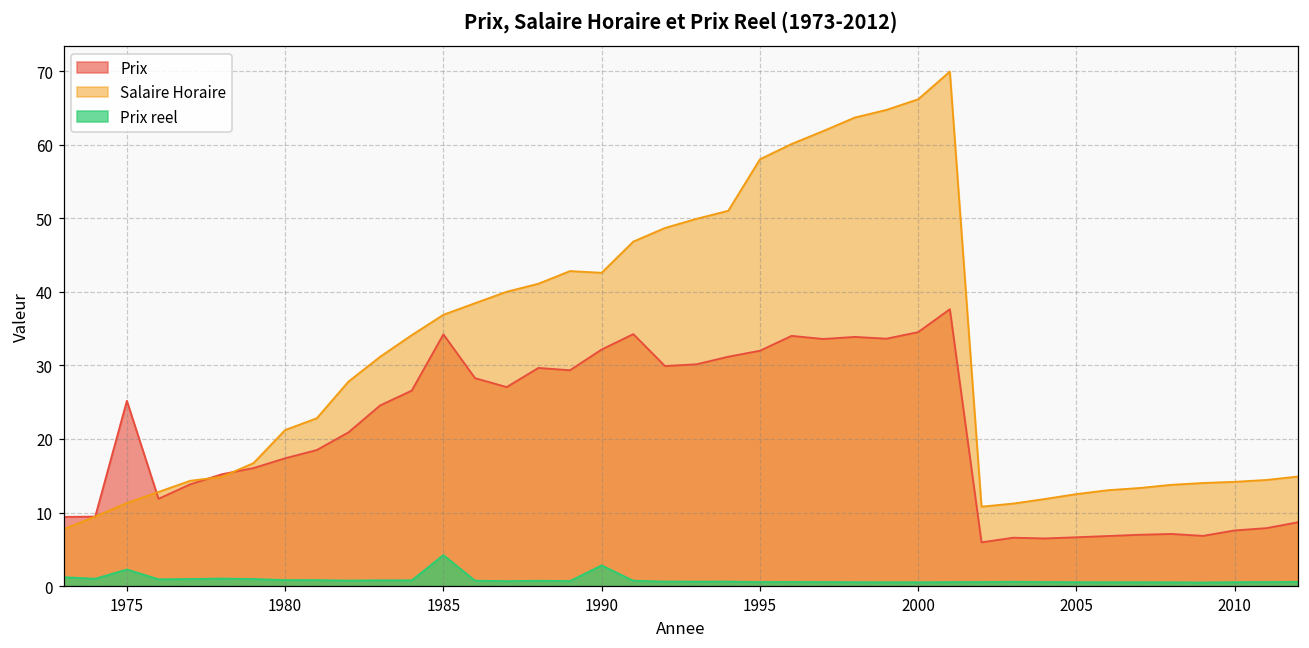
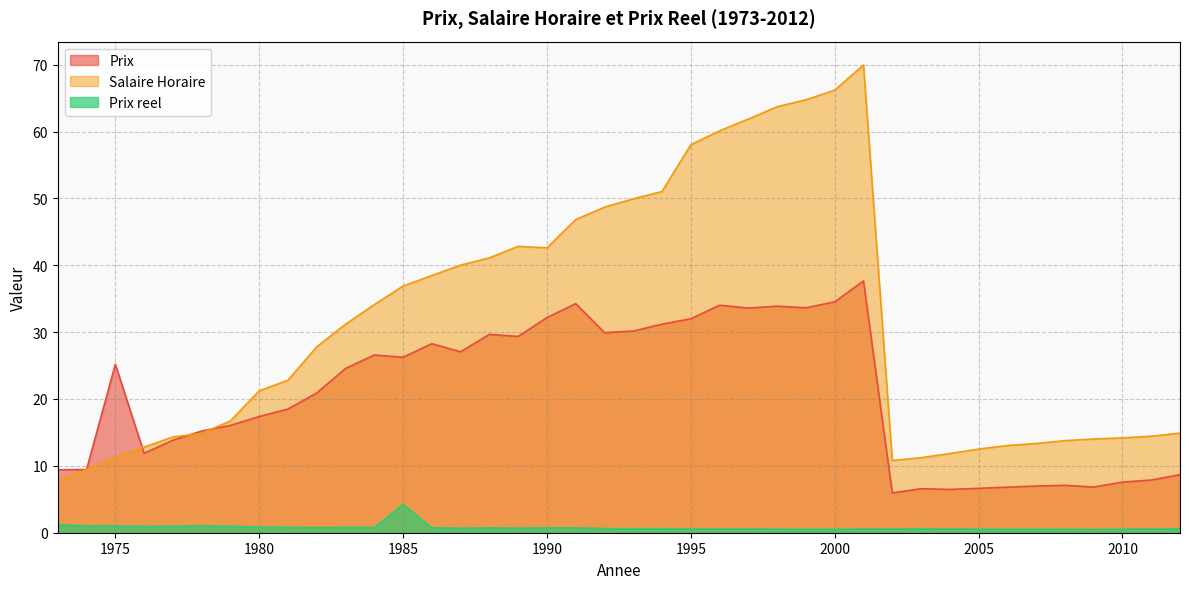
Prix reel, 1975: 2 -> 1
Prix, 1985: 34 -> 26
Prix reel, 1990: 3 -> 1
